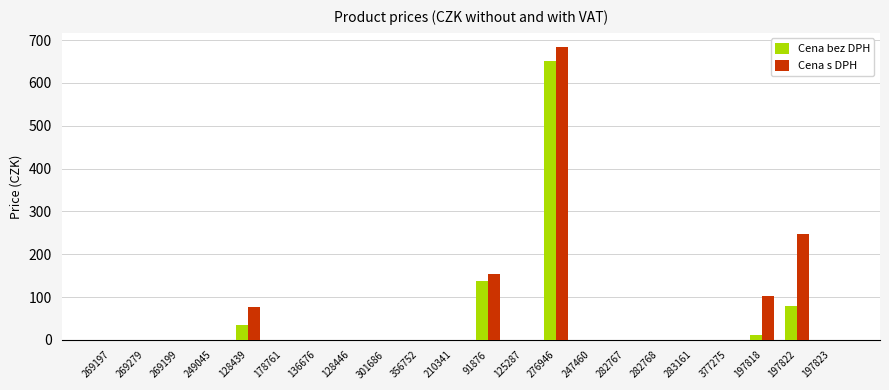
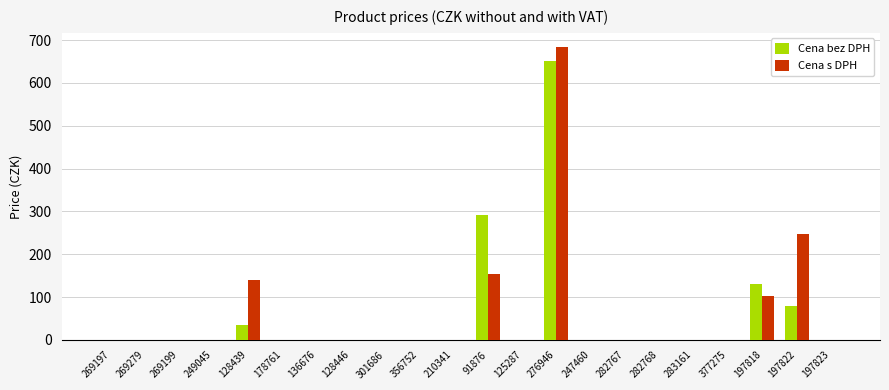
Cena s DPH, 128439: 80 -> 140
Cena bez DPH, 91876: 140 -> 290
Cena bez DPH, 197818: 10 -> 130
